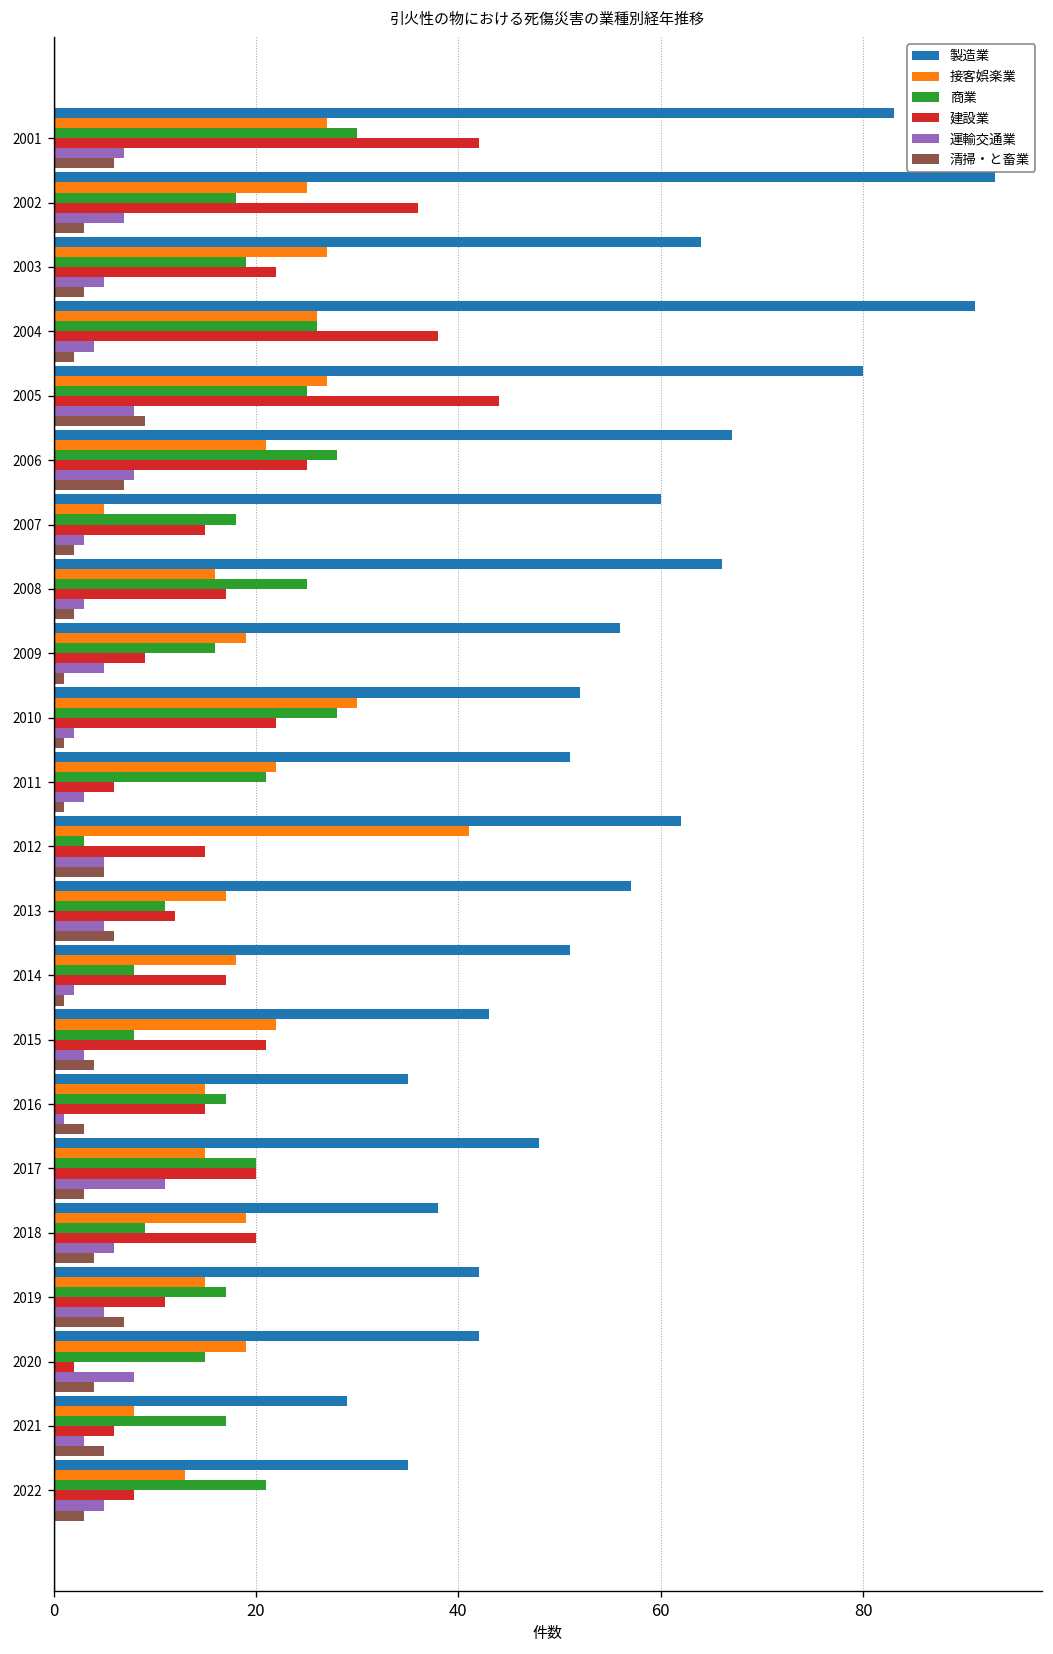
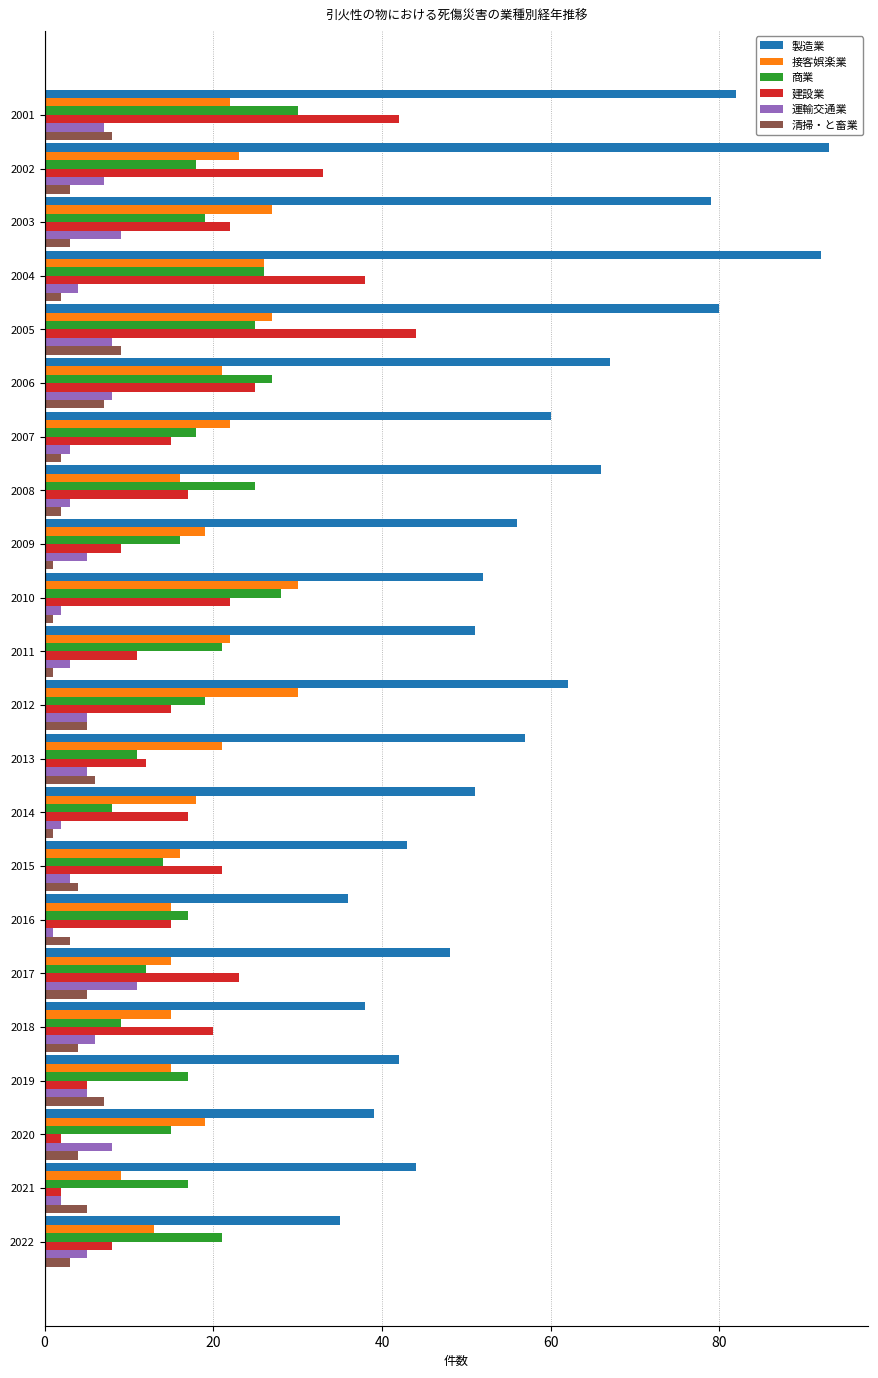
製造業, 2001: 83 -> 82
接客娯楽業, 2001: 27 -> 22
清掃・と畜業, 2001: 6 -> 8
接客娯楽業, 2002: 25 -> 23
建設業, 2002: 36 -> 33
製造業, 2003: 64 -> 79
運輸交通業, 2003: 5 -> 9
製造業, 2004: 91 -> 92
商業, 2006: 28 -> 27
接客娯楽業, 2007: 5 -> 22
建設業, 2011: 6 -> 11
接客娯楽業, 2012: 41 -> 30
商業, 2012: 3 -> 19
接客娯楽業, 2013: 17 -> 21
接客娯楽業, 2015: 22 -> 16
商業, 2015: 8 -> 14
製造業, 2016: 35 -> 36
商業, 2017: 20 -> 12
建設業, 2017: 20 -> 23
清掃・と畜業, 2017: 3 -> 5
接客娯楽業, 2018: 19 -> 15
建設業, 2019: 11 -> 5
製造業, 2020: 42 -> 39
製造業, 2021: 29 -> 44
接客娯楽業, 2021: 8 -> 9
建設業, 2021: 6 -> 2
運輸交通業, 2021: 3 -> 2
